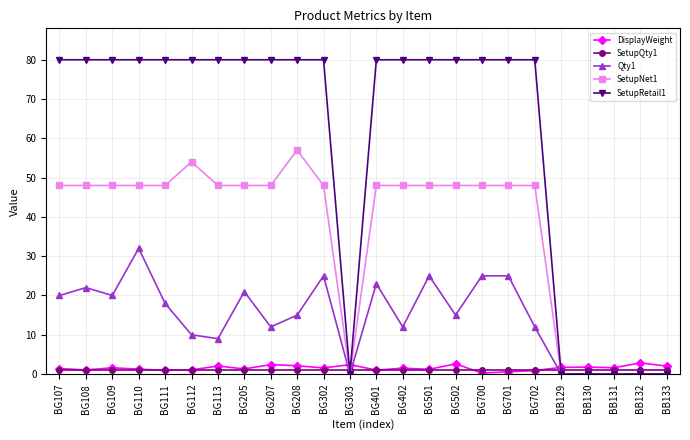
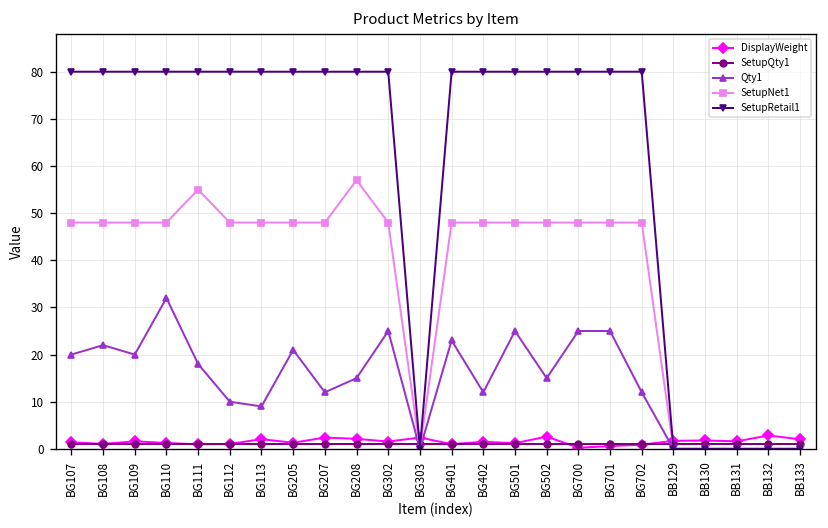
SetupNet1, BG111: 48 -> 55
SetupNet1, BG112: 54 -> 48
